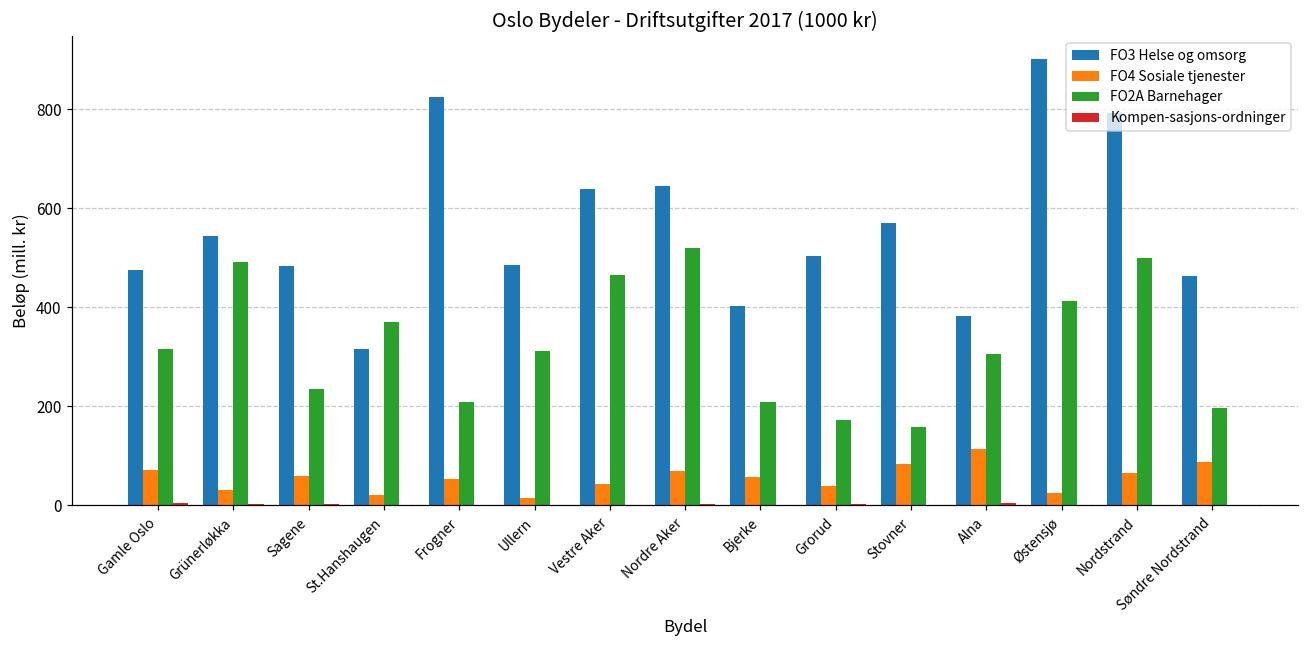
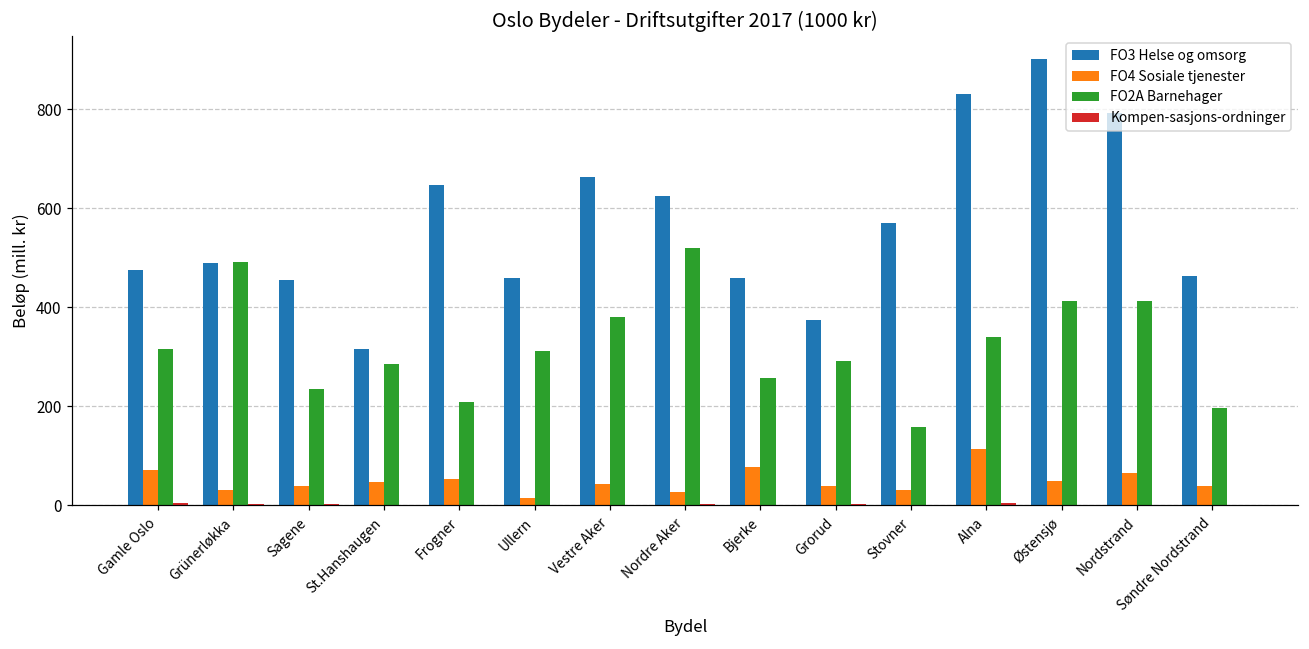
FO3 Helse og omsorg, Grünerløkka: 540 -> 490
FO3 Helse og omsorg, Sagene: 480 -> 450
FO4 Sosiale tjenester, Sagene: 60 -> 40
FO4 Sosiale tjenester, St.Hanshaugen: 20 -> 50
FO2A Barnehager, St.Hanshaugen: 370 -> 290
FO3 Helse og omsorg, Frogner: 820 -> 650
FO3 Helse og omsorg, Ullern: 490 -> 460
FO3 Helse og omsorg, Vestre Aker: 640 -> 660
FO2A Barnehager, Vestre Aker: 460 -> 380
FO3 Helse og omsorg, Nordre Aker: 650 -> 620
FO4 Sosiale tjenester, Nordre Aker: 70 -> 30
FO3 Helse og omsorg, Bjerke: 400 -> 460
FO4 Sosiale tjenester, Bjerke: 60 -> 80
FO2A Barnehager, Bjerke: 210 -> 260
FO3 Helse og omsorg, Grorud: 500 -> 370
FO2A Barnehager, Grorud: 170 -> 290
FO4 Sosiale tjenester, Stovner: 80 -> 30
FO3 Helse og omsorg, Alna: 380 -> 830
FO2A Barnehager, Alna: 310 -> 340
FO4 Sosiale tjenester, Østensjø: 30 -> 50
FO2A Barnehager, Nordstrand: 500 -> 410
FO4 Sosiale tjenester, Søndre Nordstrand: 90 -> 40
